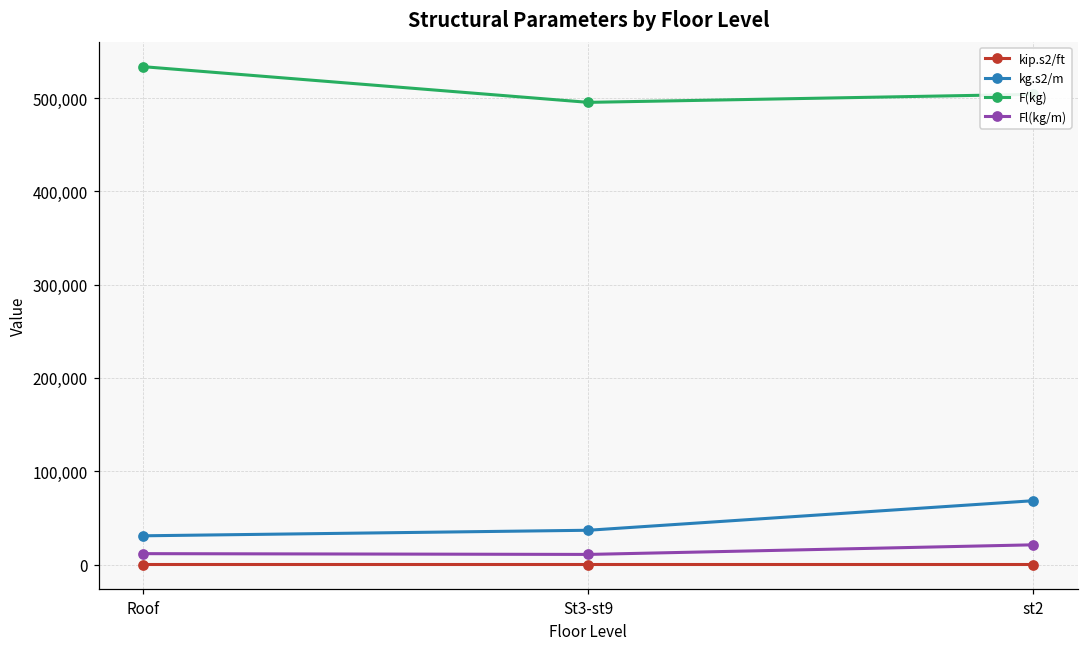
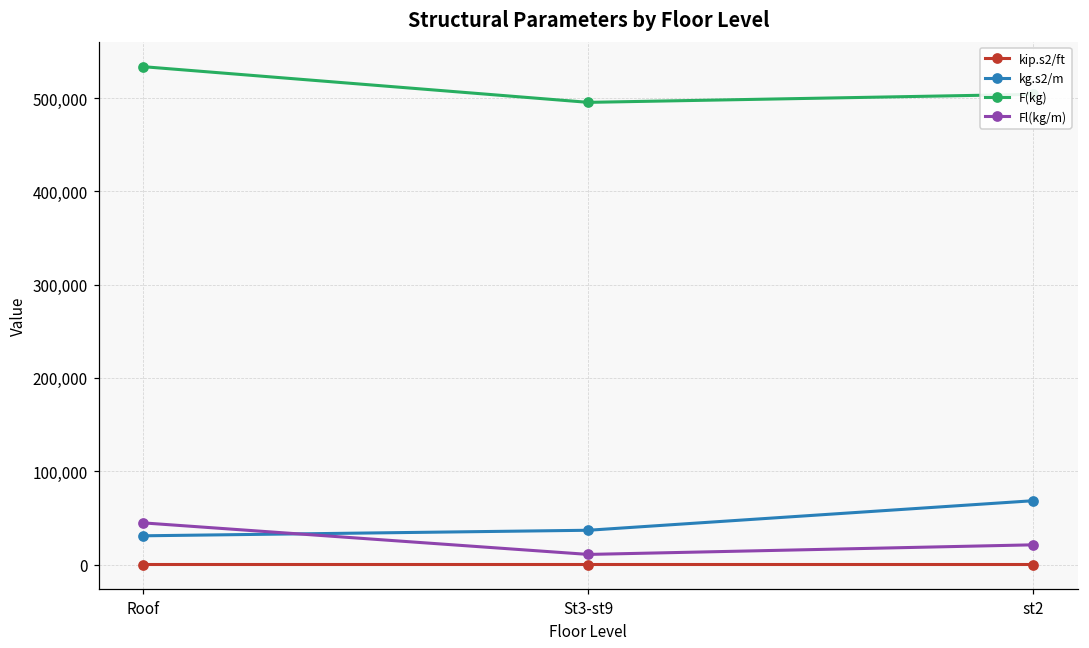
Fl(kg/m), Roof: 10,000 -> 40,000
